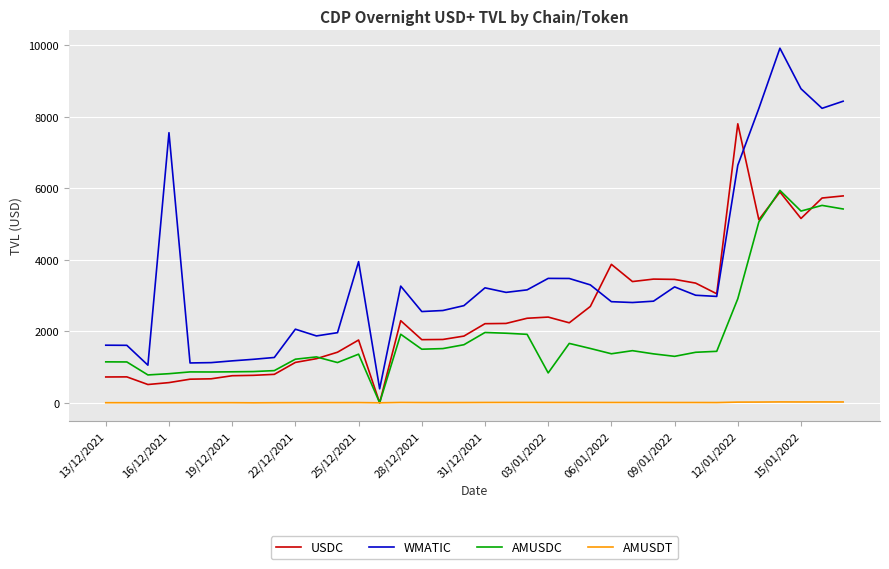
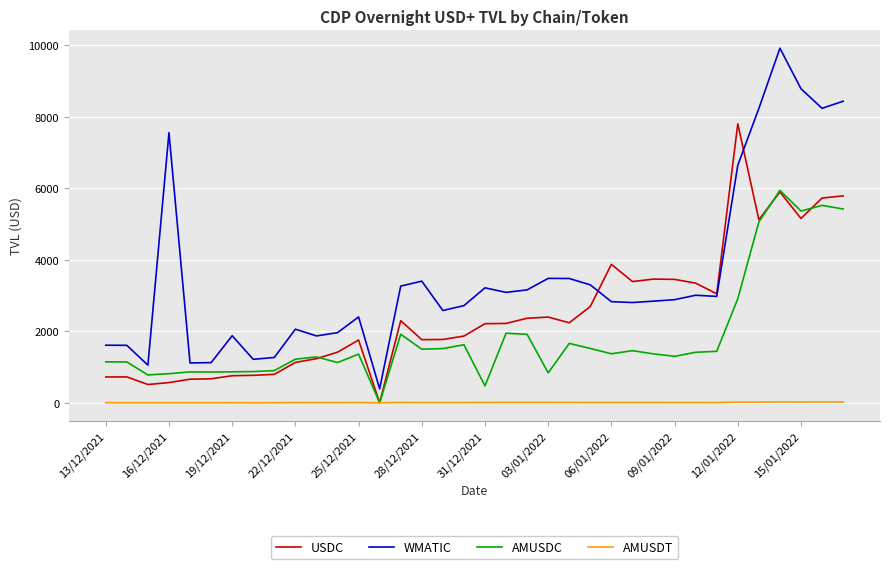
WMATIC, 19/12/2021: 1200 -> 1900
WMATIC, 25/12/2021: 3900 -> 2400
WMATIC, 28/12/2021: 2600 -> 3400
AMUSDC, 31/12/2021: 2000 -> 500
WMATIC, 09/01/2022: 3200 -> 2900
